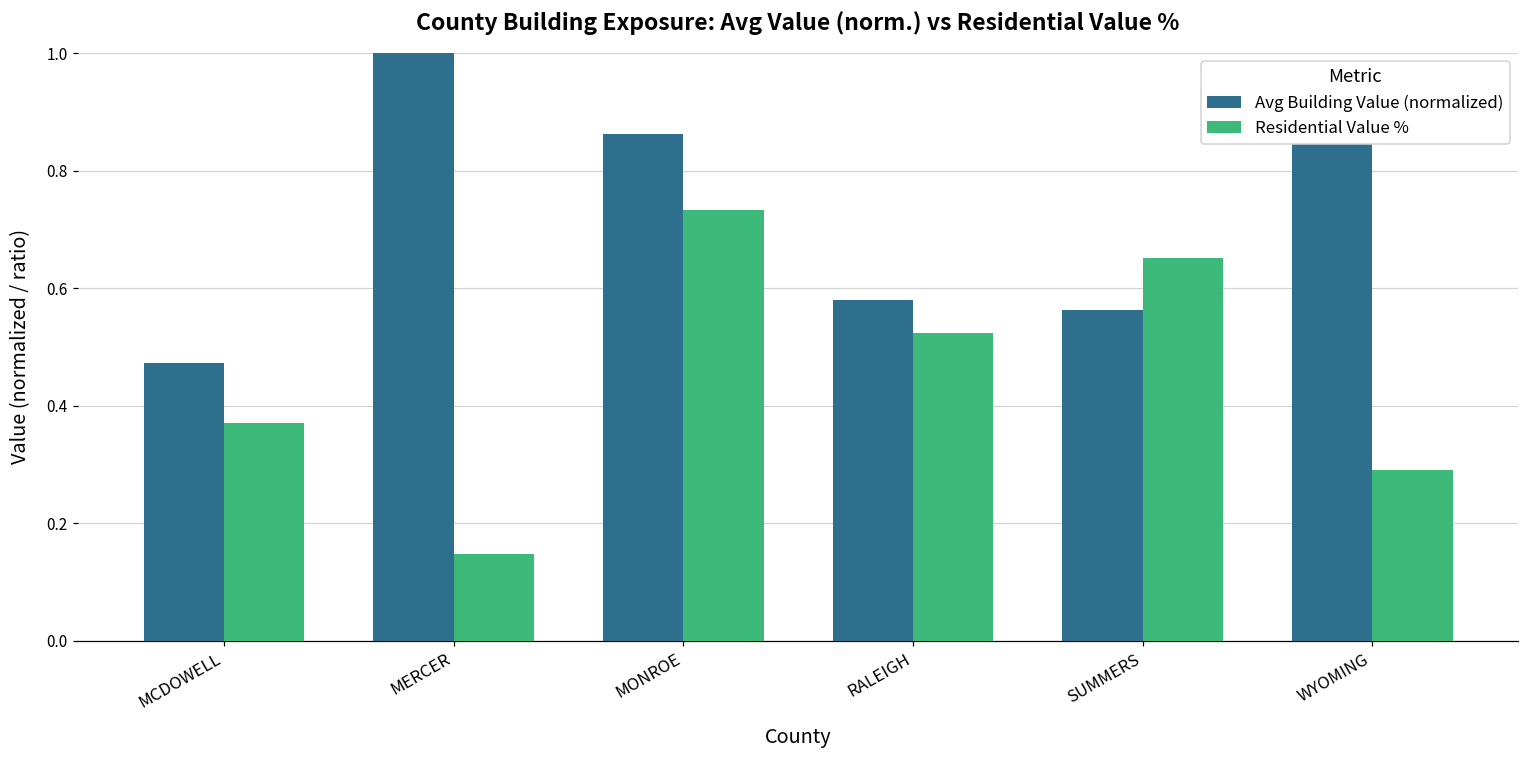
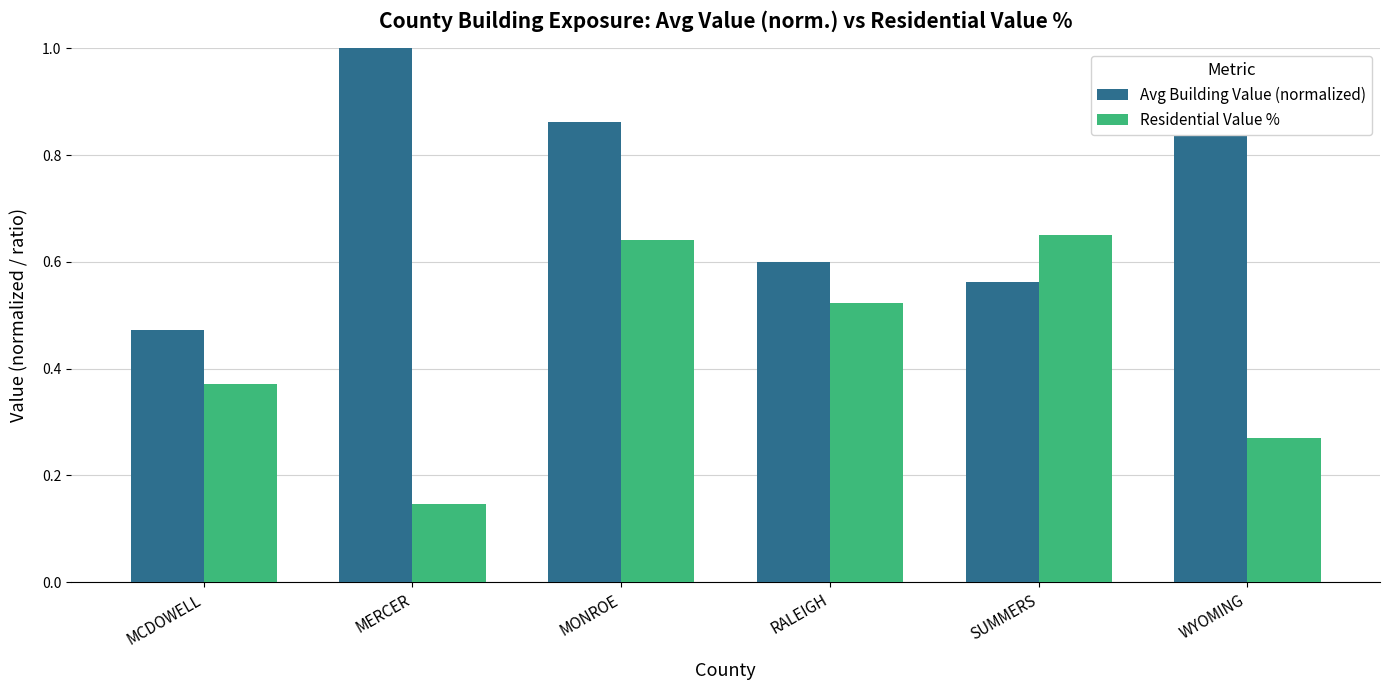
Residential Value %, MONROE: 0.73 -> 0.64
Avg Building Value (normalized), RALEIGH: 0.58 -> 0.60
Residential Value %, WYOMING: 0.29 -> 0.27
